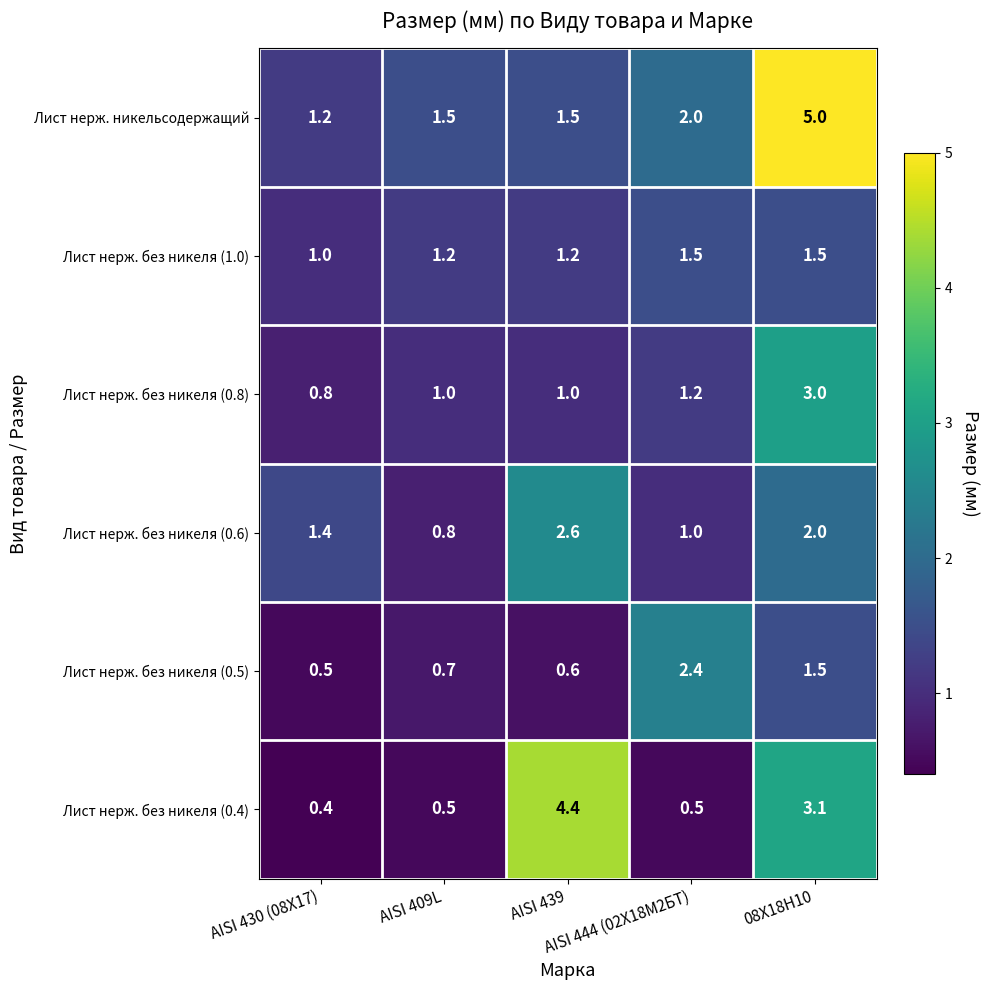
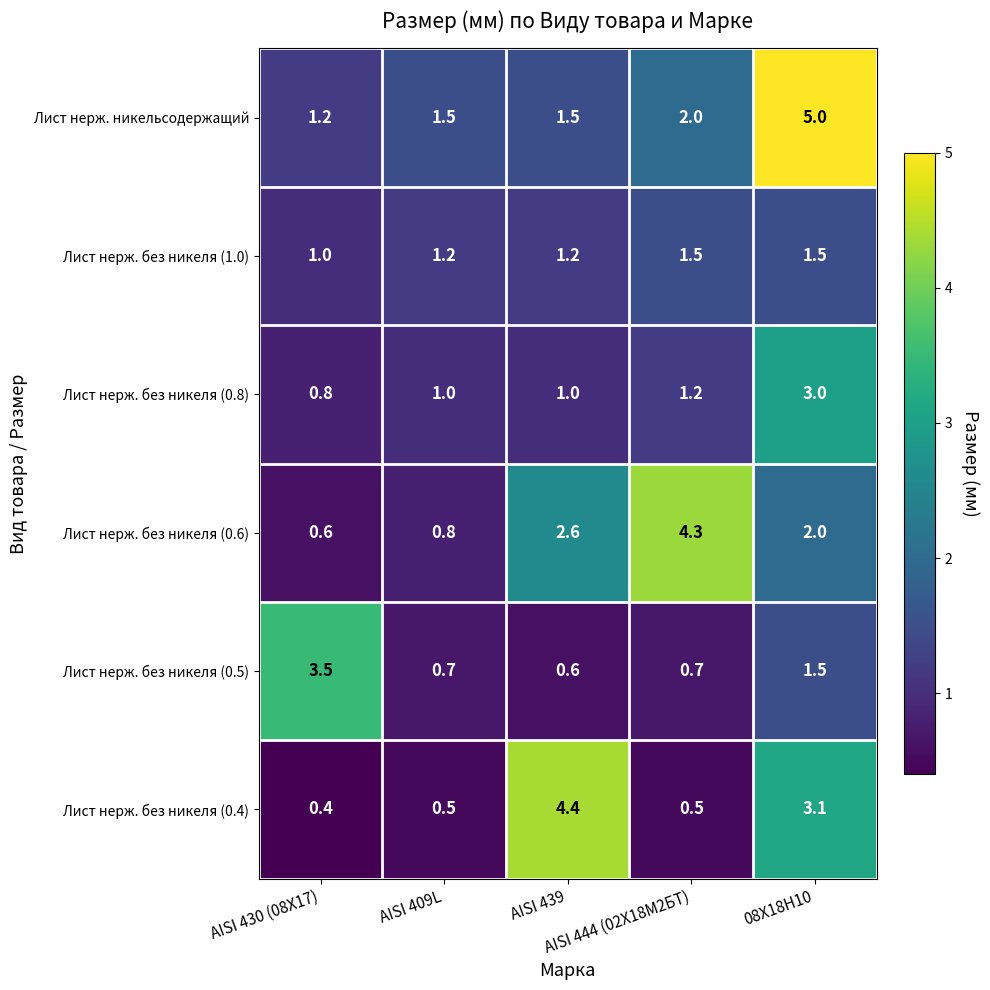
Лист нерж. без никеля (0.6), AISI 430 (08Х17): 1.4 -> 0.6
Лист нерж. без никеля (0.6), AISI 444 (02Х18М2БТ): 1.0 -> 4.3
Лист нерж. без никеля (0.5), AISI 430 (08Х17): 0.5 -> 3.5
Лист нерж. без никеля (0.5), AISI 444 (02Х18М2БТ): 2.4 -> 0.7
